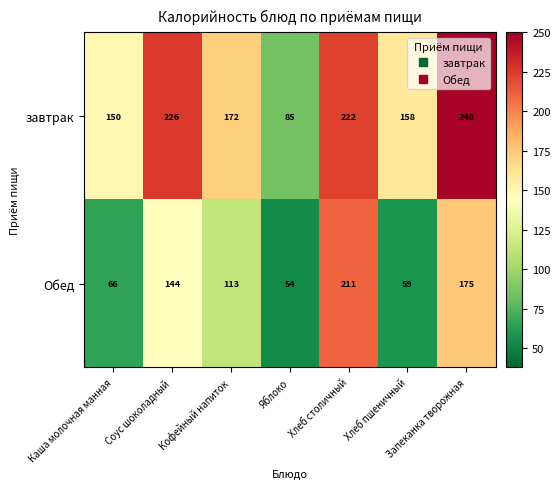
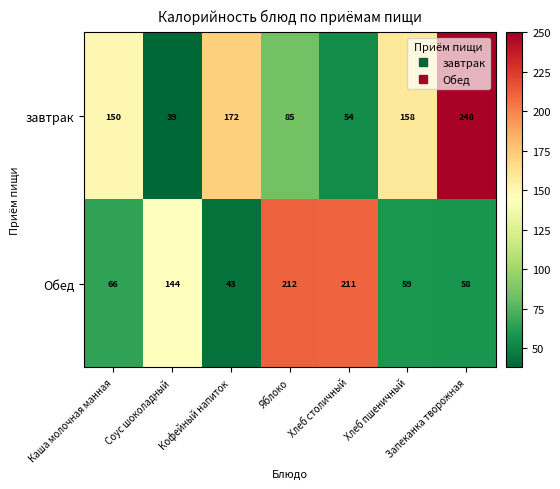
завтрак, Соус шоколадный: 226 -> 39
завтрак, Хлеб столичный: 222 -> 54
Обед, Кофейный напиток: 113 -> 43
Обед, Яблоко: 54 -> 212
Обед, Запеканка творожная: 175 -> 58
